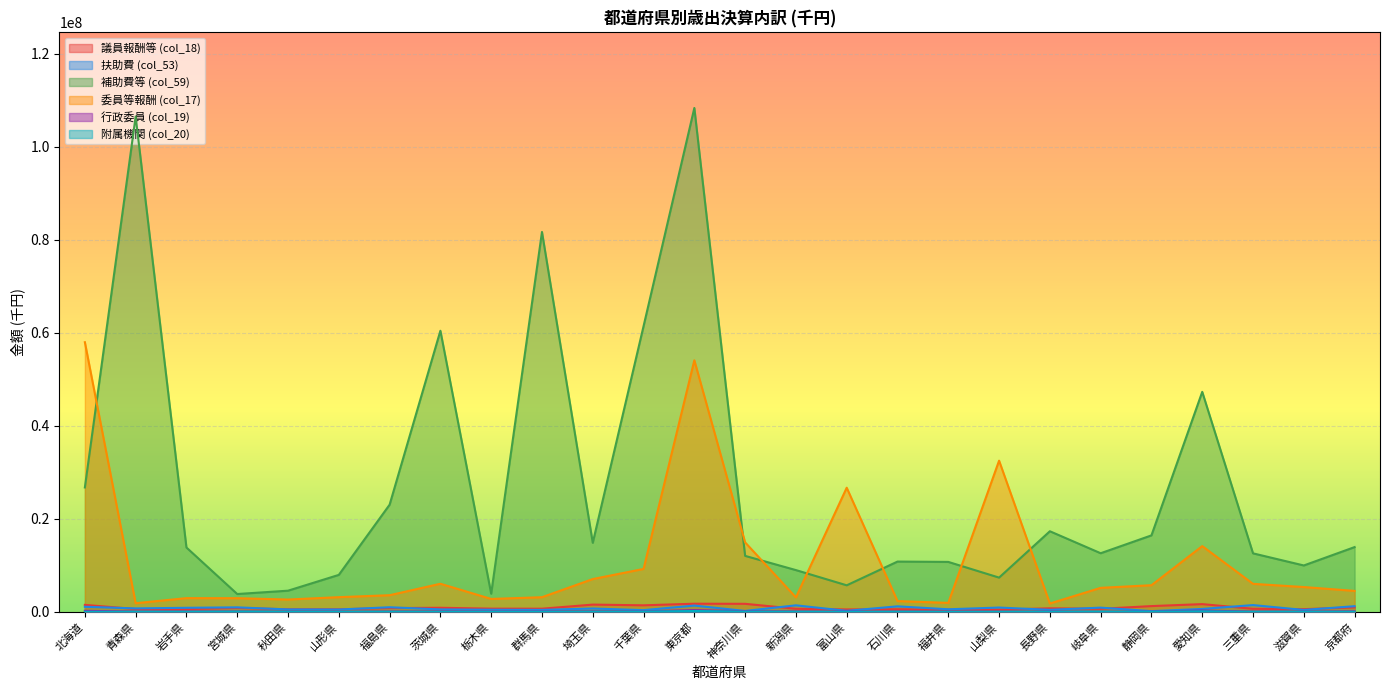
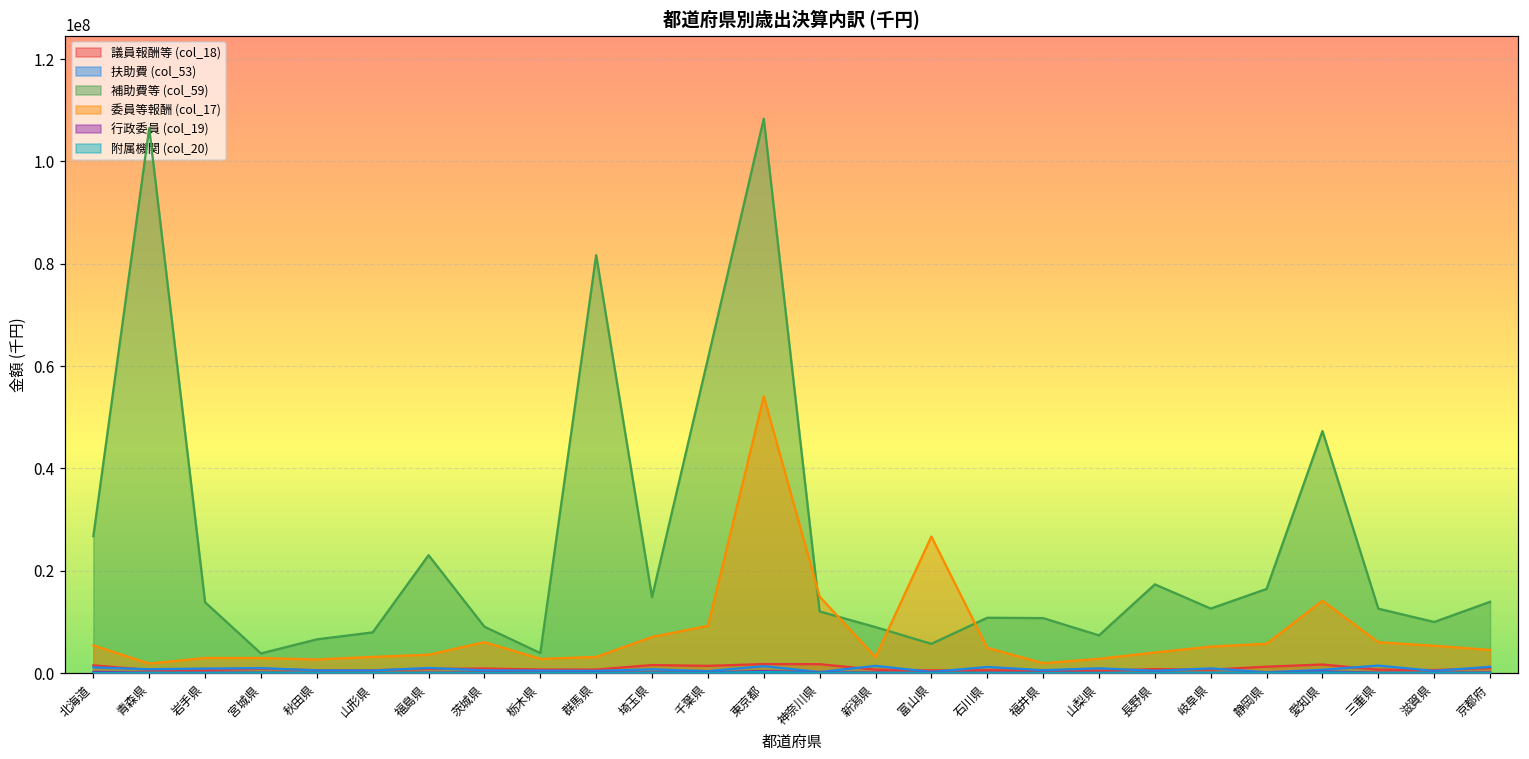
委員等報酬 (col_17), 北海道: 58000000 -> 5000000
補助費等 (col_59), 秋田県: 5000000 -> 7000000
補助費等 (col_59), 茨城県: 60000000 -> 9000000
委員等報酬 (col_17), 石川県: 2000000 -> 5000000
委員等報酬 (col_17), 山梨県: 33000000 -> 3000000
委員等報酬 (col_17), 長野県: 2000000 -> 4000000
